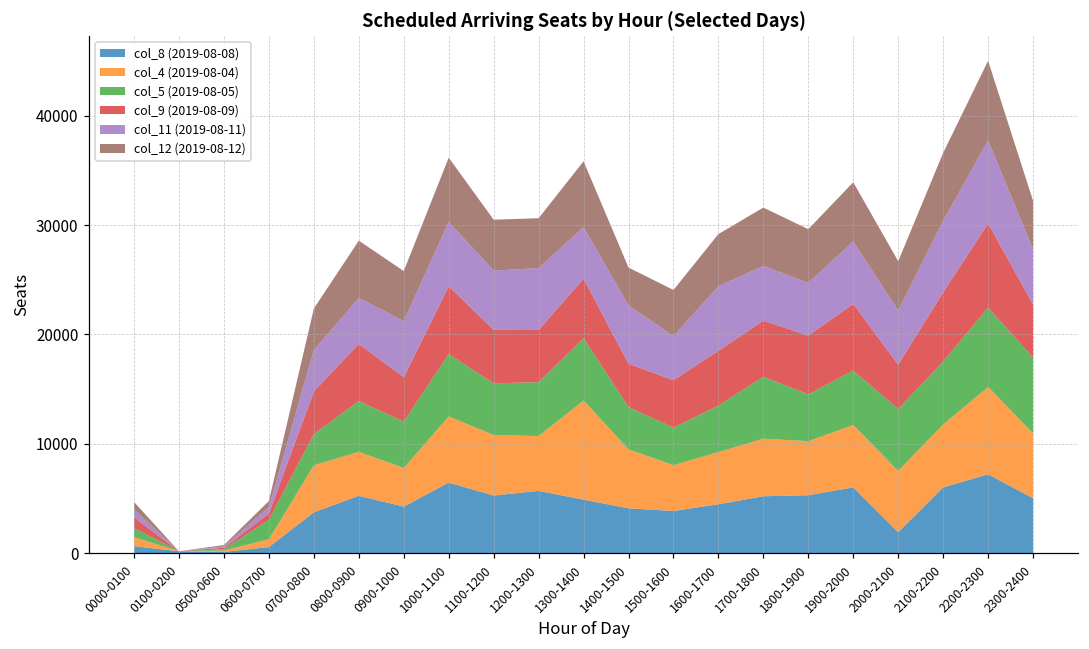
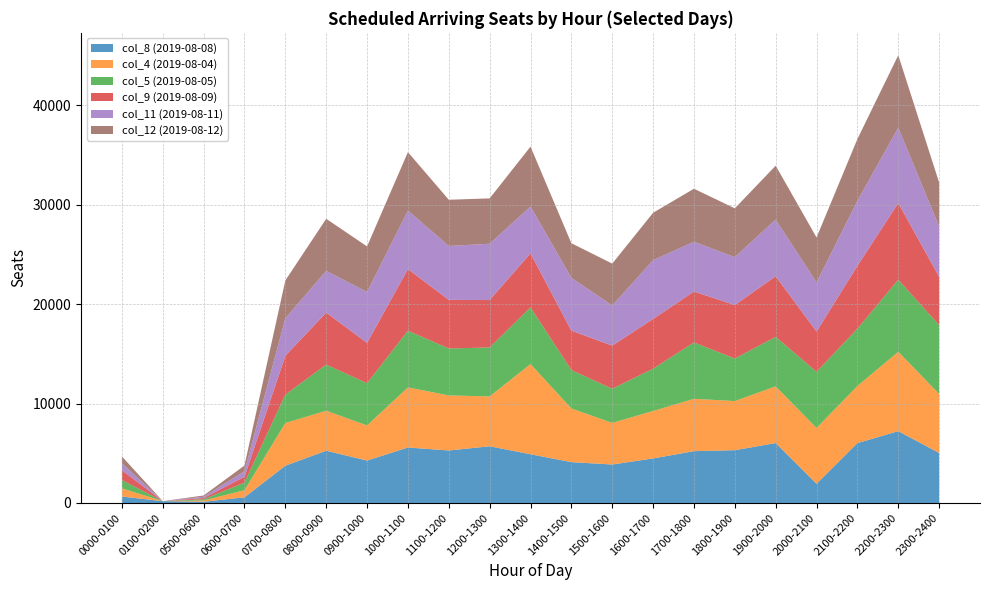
col_5 (2019-08-05), 0600-0700: 2000 -> 1000
col_8 (2019-08-08), 1000-1100: 6500 -> 5600
